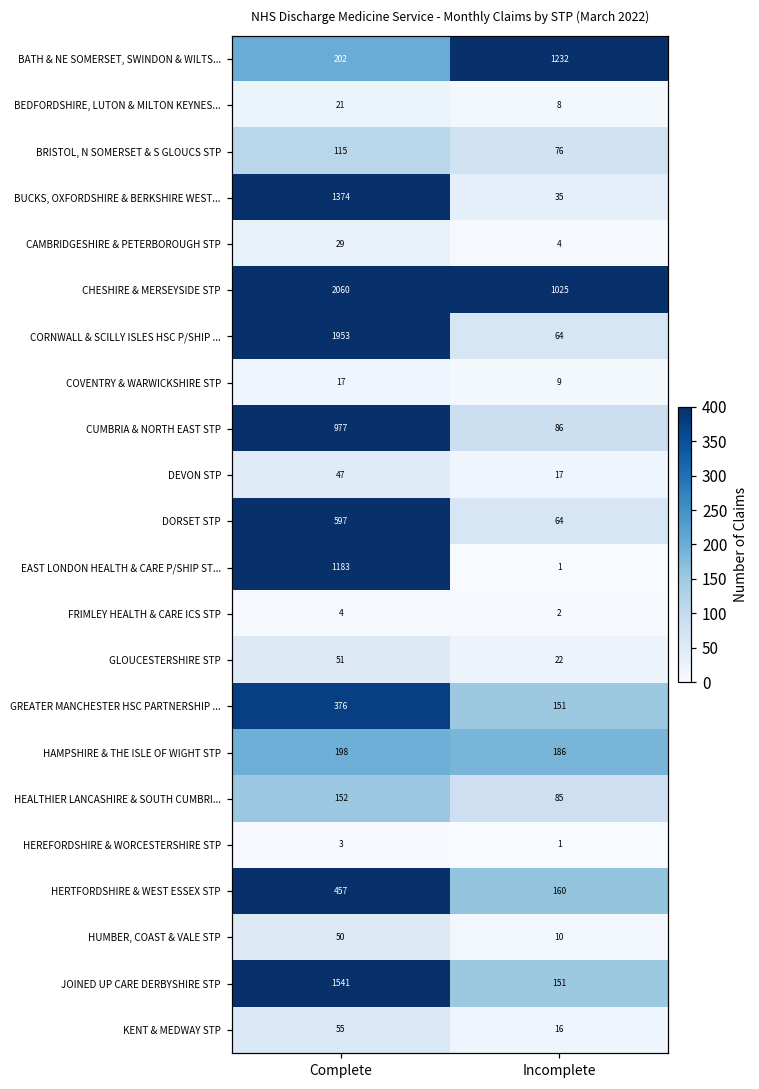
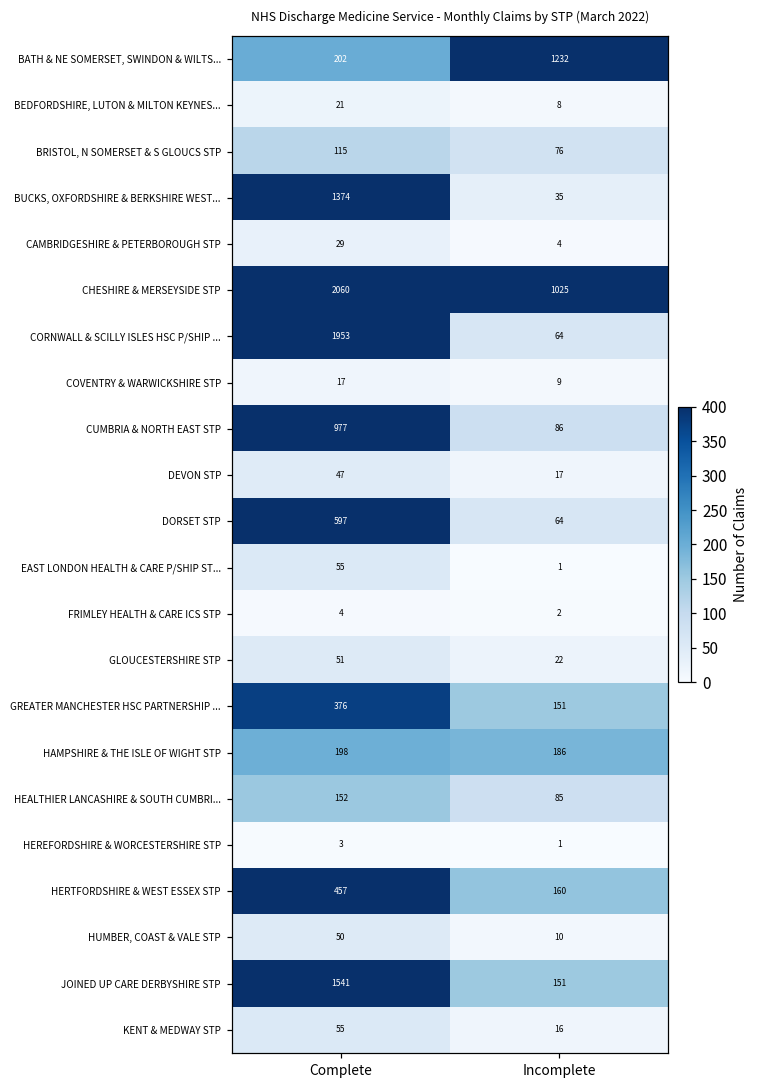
EAST LONDON HEALTH & CARE P/SHIP ST..., Complete: 1183 -> 55
